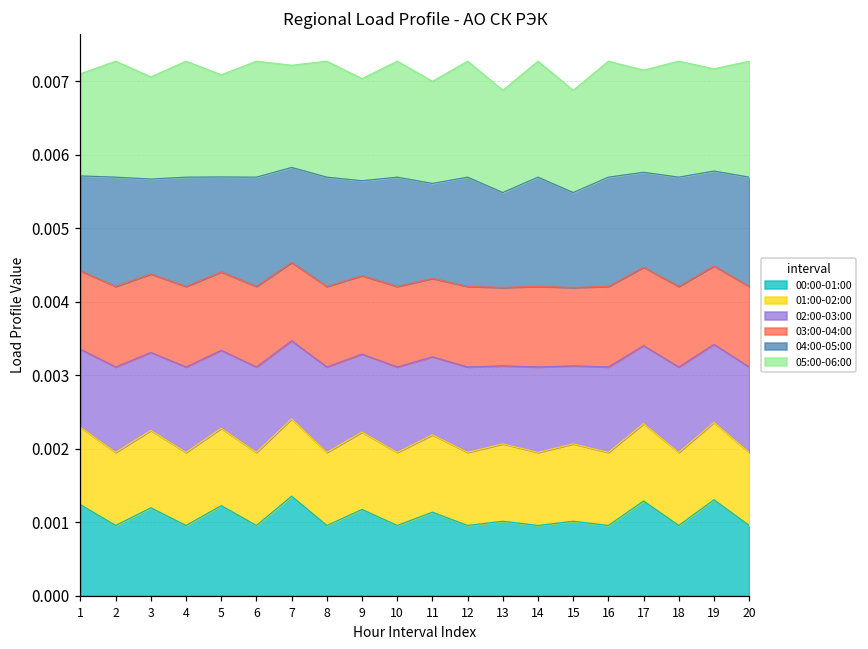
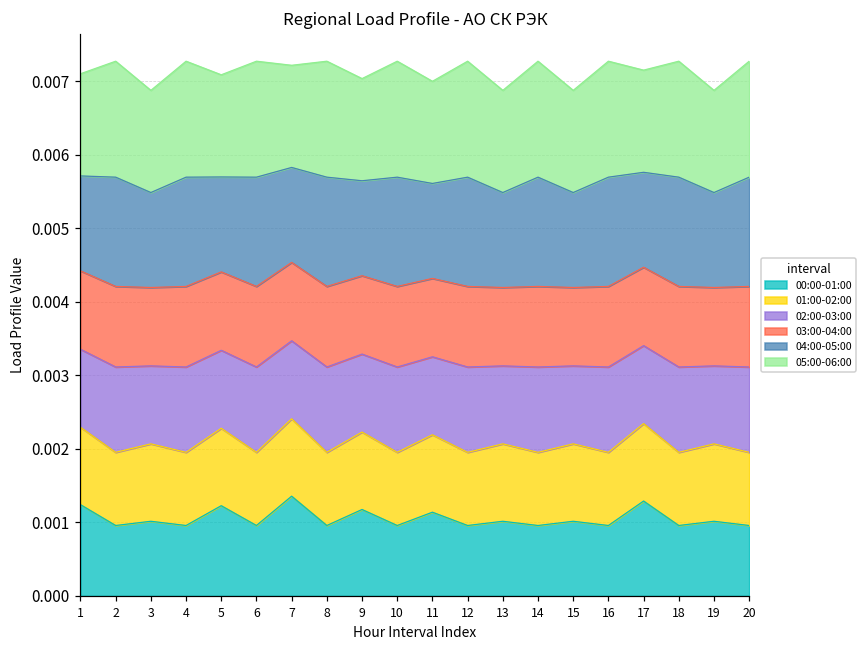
00:00-01:00, 3: 0.0012 -> 0.0010
00:00-01:00, 19: 0.0013 -> 0.0010
